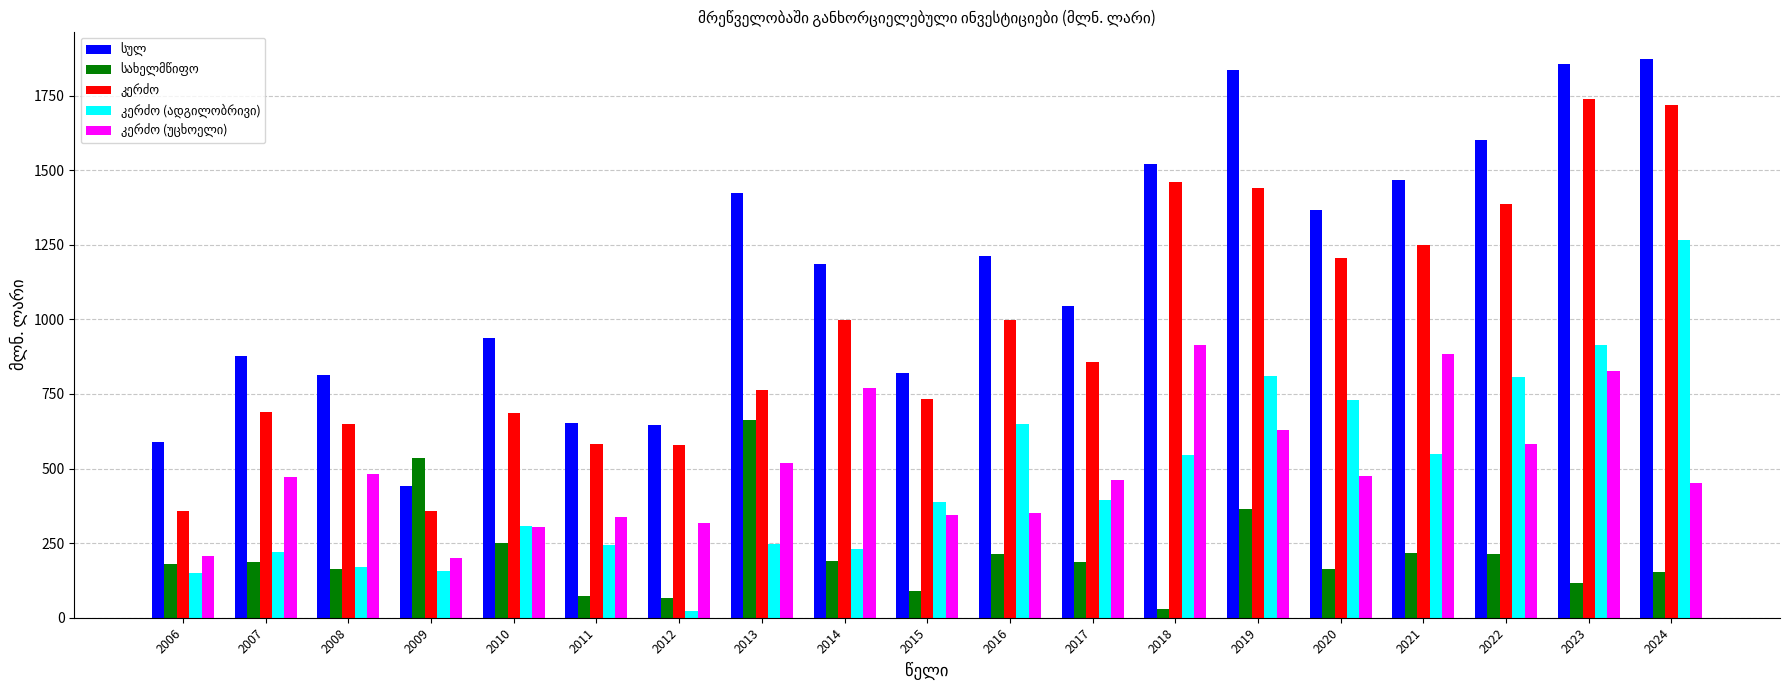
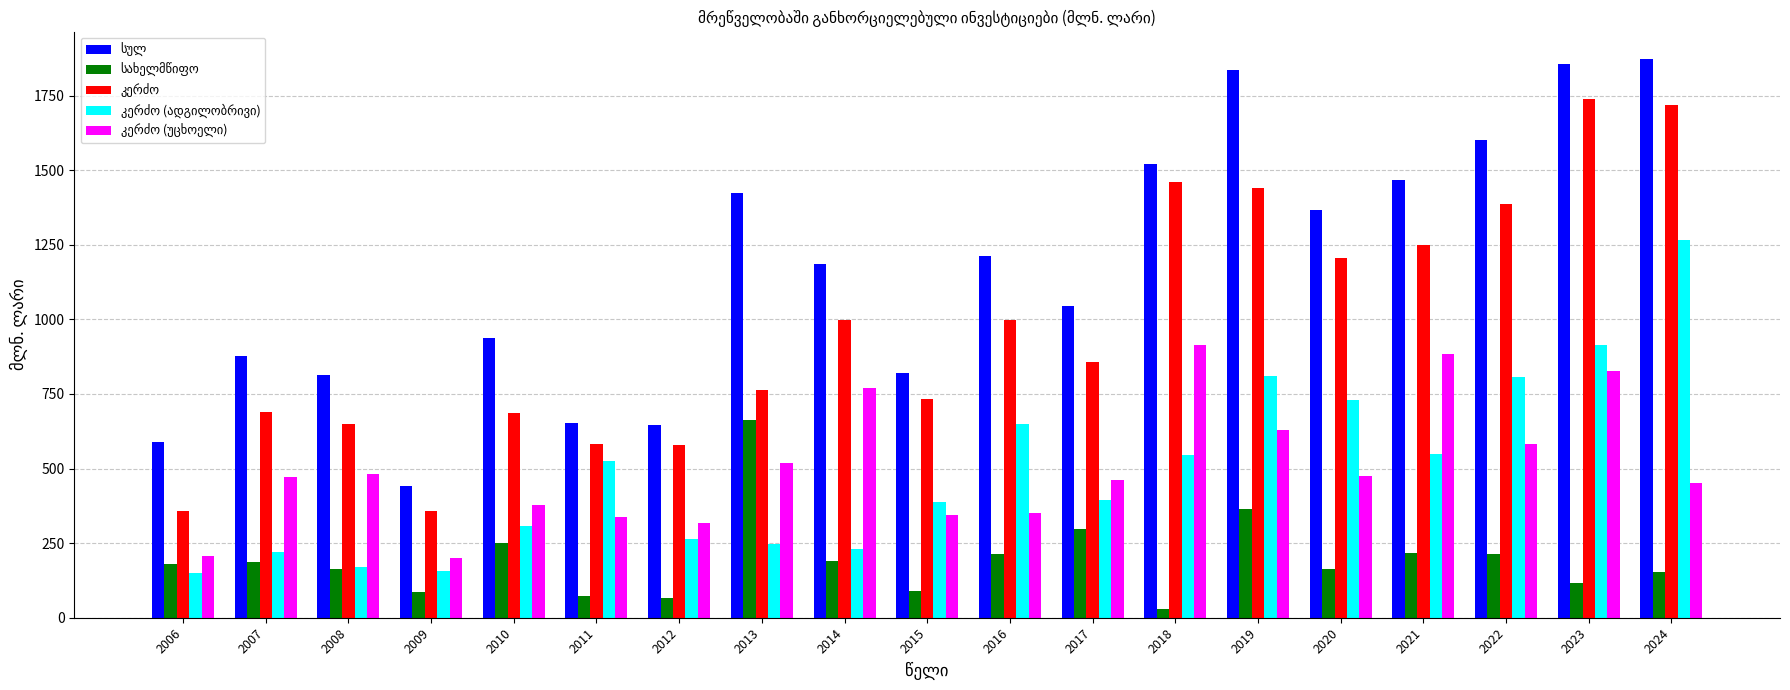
სახელმწიფო, 2009: 530 -> 80
კერძო (უცხოელი), 2010: 300 -> 380
კერძო (ადგილობრივი), 2011: 240 -> 530
კერძო (ადგილობრივი), 2012: 20 -> 260
სახელმწიფო, 2017: 190 -> 300
